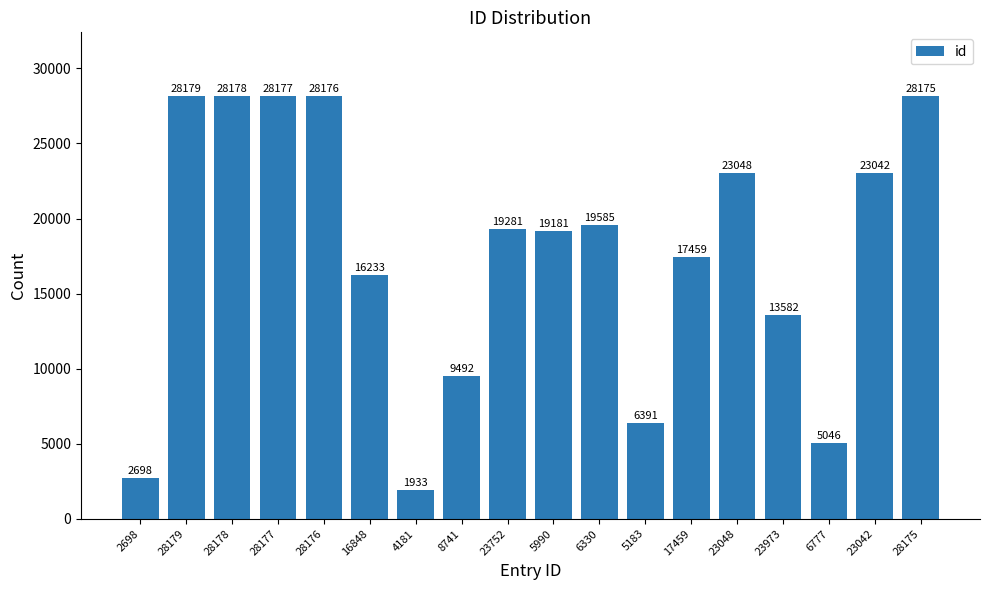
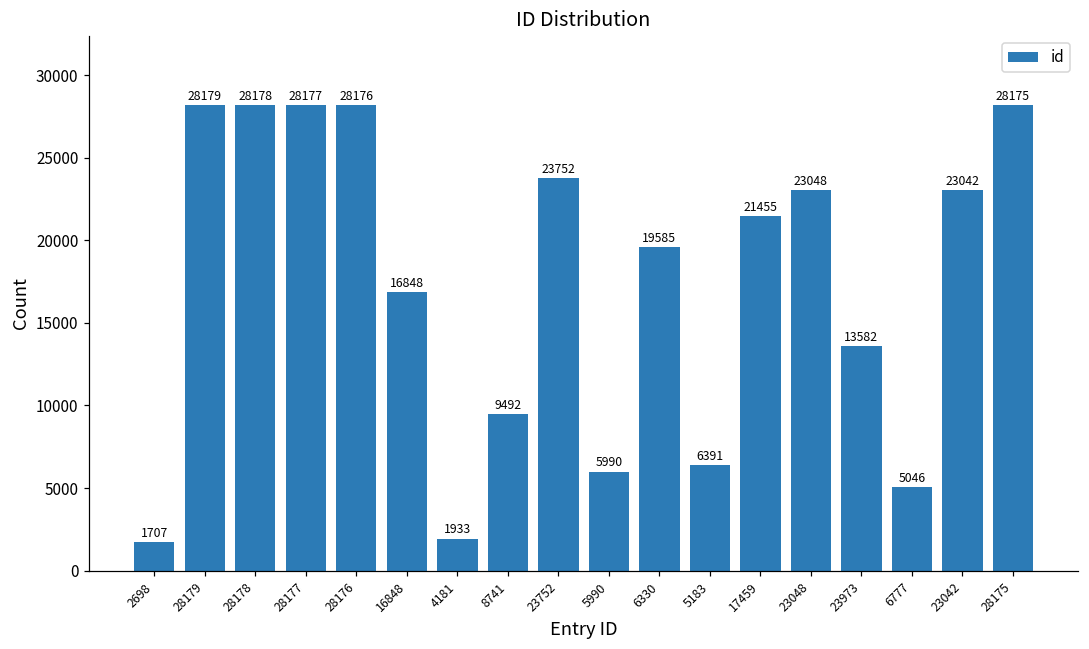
2698: 2698 -> 1707
16848: 16233 -> 16848
23752: 19281 -> 23752
5990: 19181 -> 5990
17459: 17459 -> 21455
